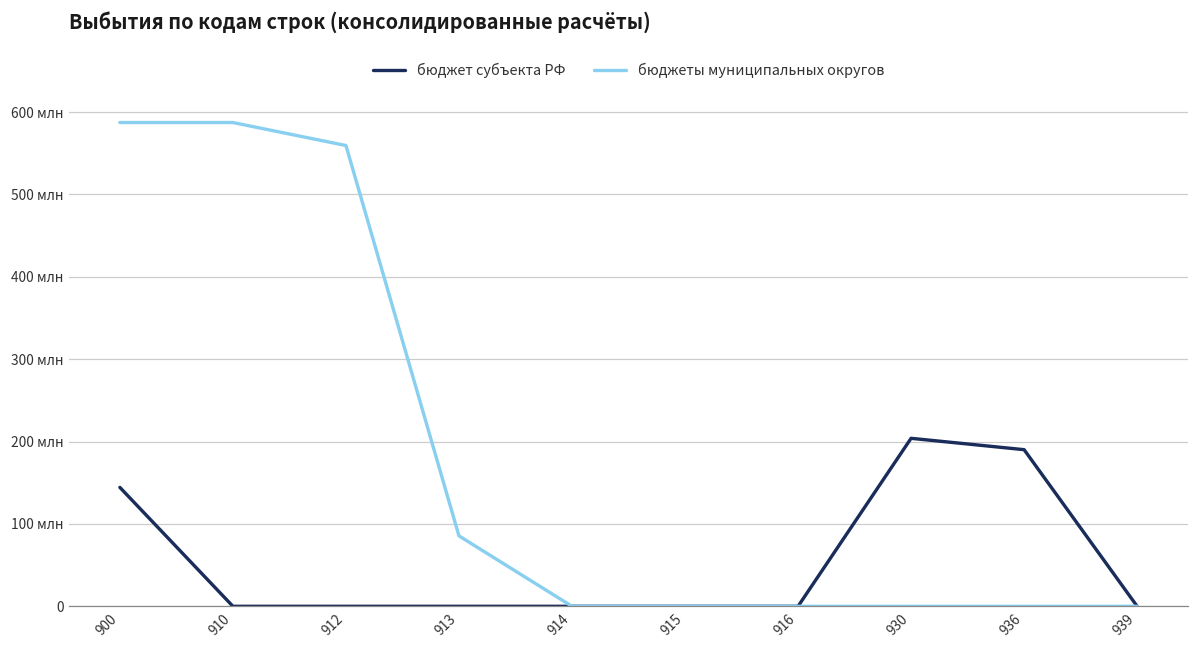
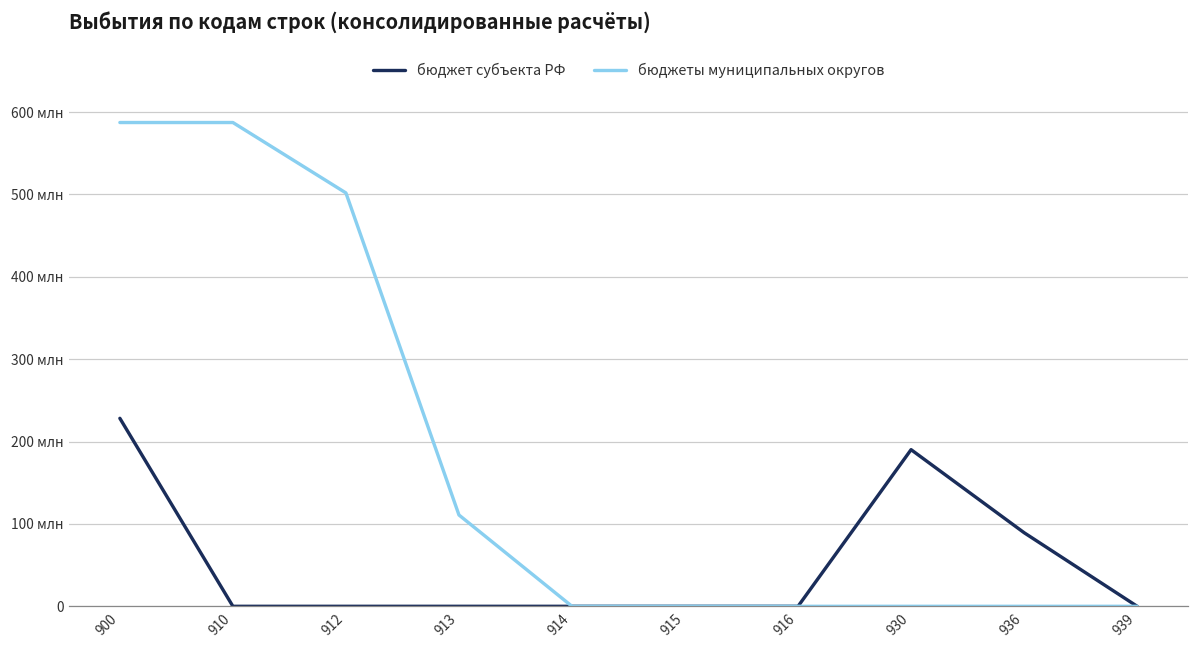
бюджет субъекта РФ, 900: 140 млн -> 230 млн
бюджеты муниципальных округов, 912: 560 млн -> 500 млн
бюджеты муниципальных округов, 913: 90 млн -> 110 млн
бюджет субъекта РФ, 930: 200 млн -> 190 млн
бюджет субъекта РФ, 936: 190 млн -> 90 млн
